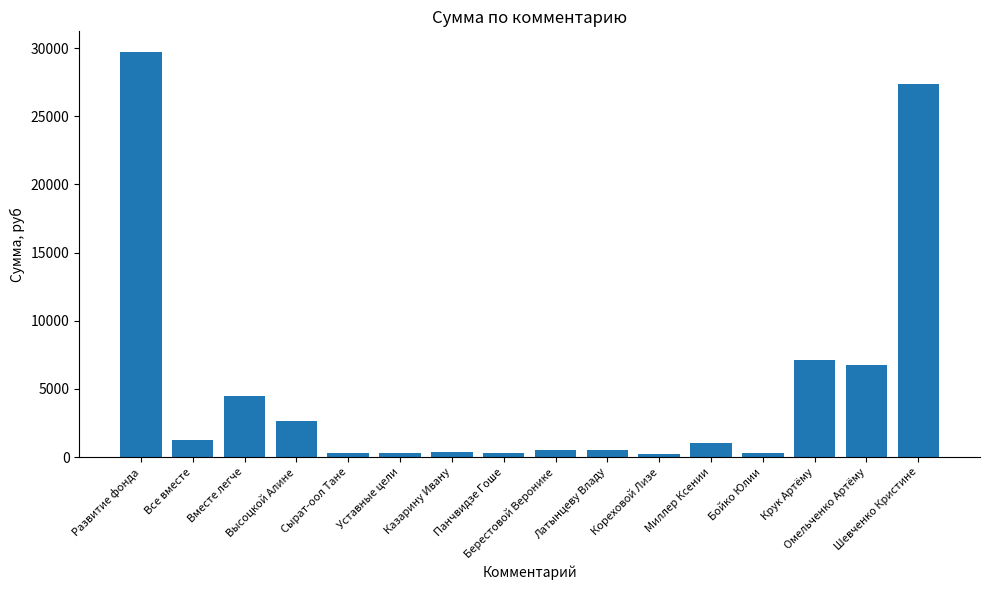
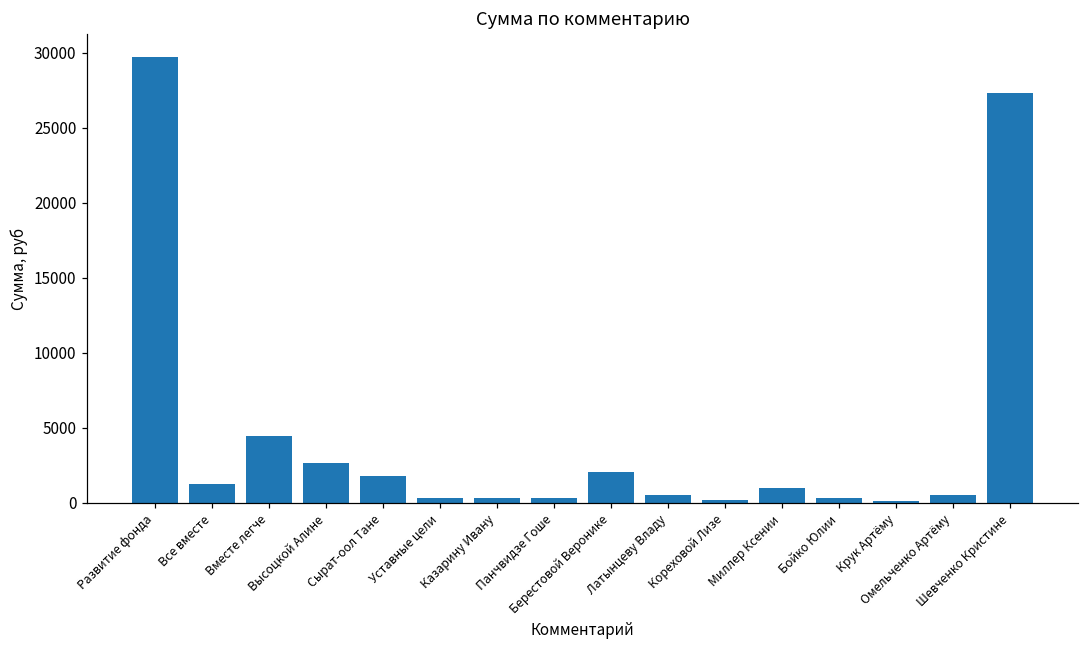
Сырат-оол Тане: 300 -> 1800
Берестовой Веронике: 500 -> 2100
Крук Артёму: 7100 -> 200
Омельченко Артёму: 6800 -> 500
